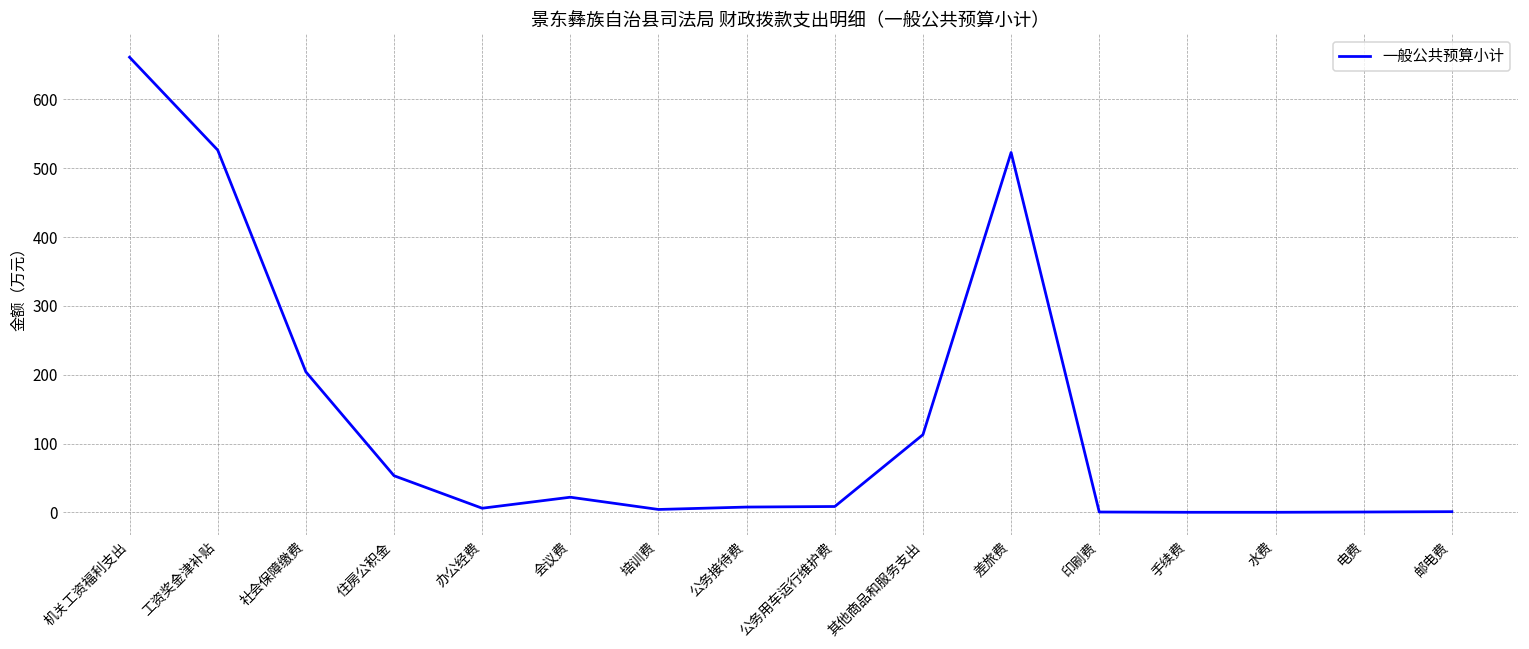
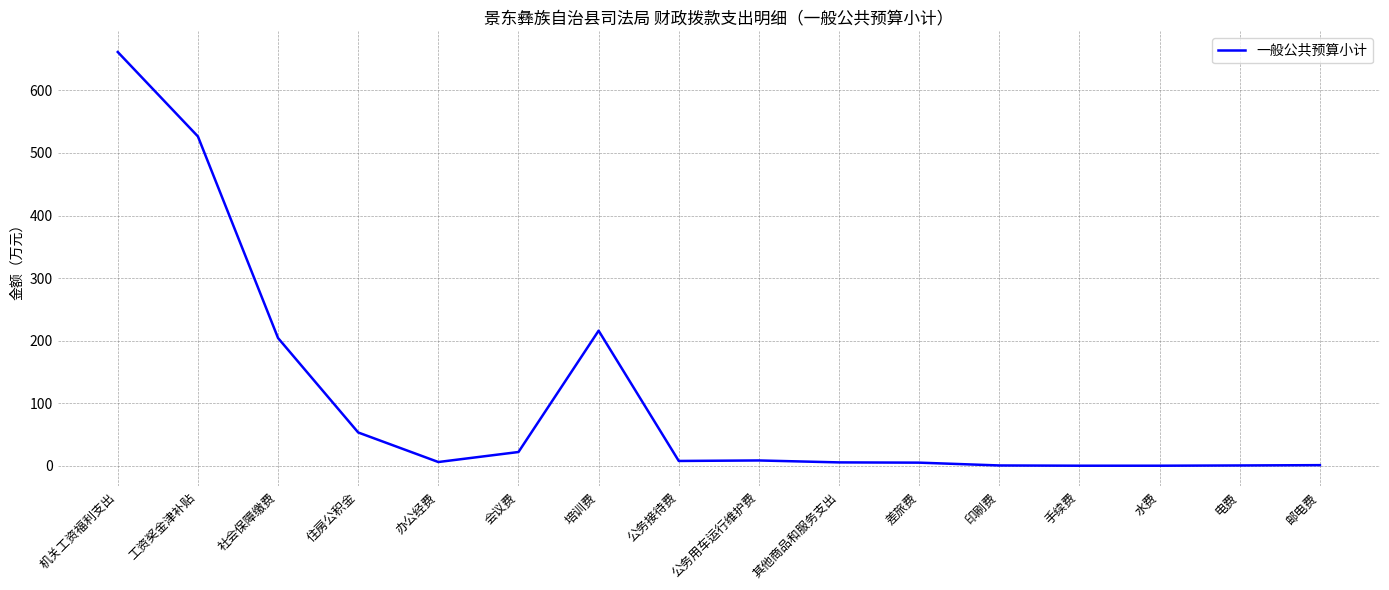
培训费: 0 -> 220
其他商品和服务支出: 110 -> 10
差旅费: 520 -> 10
